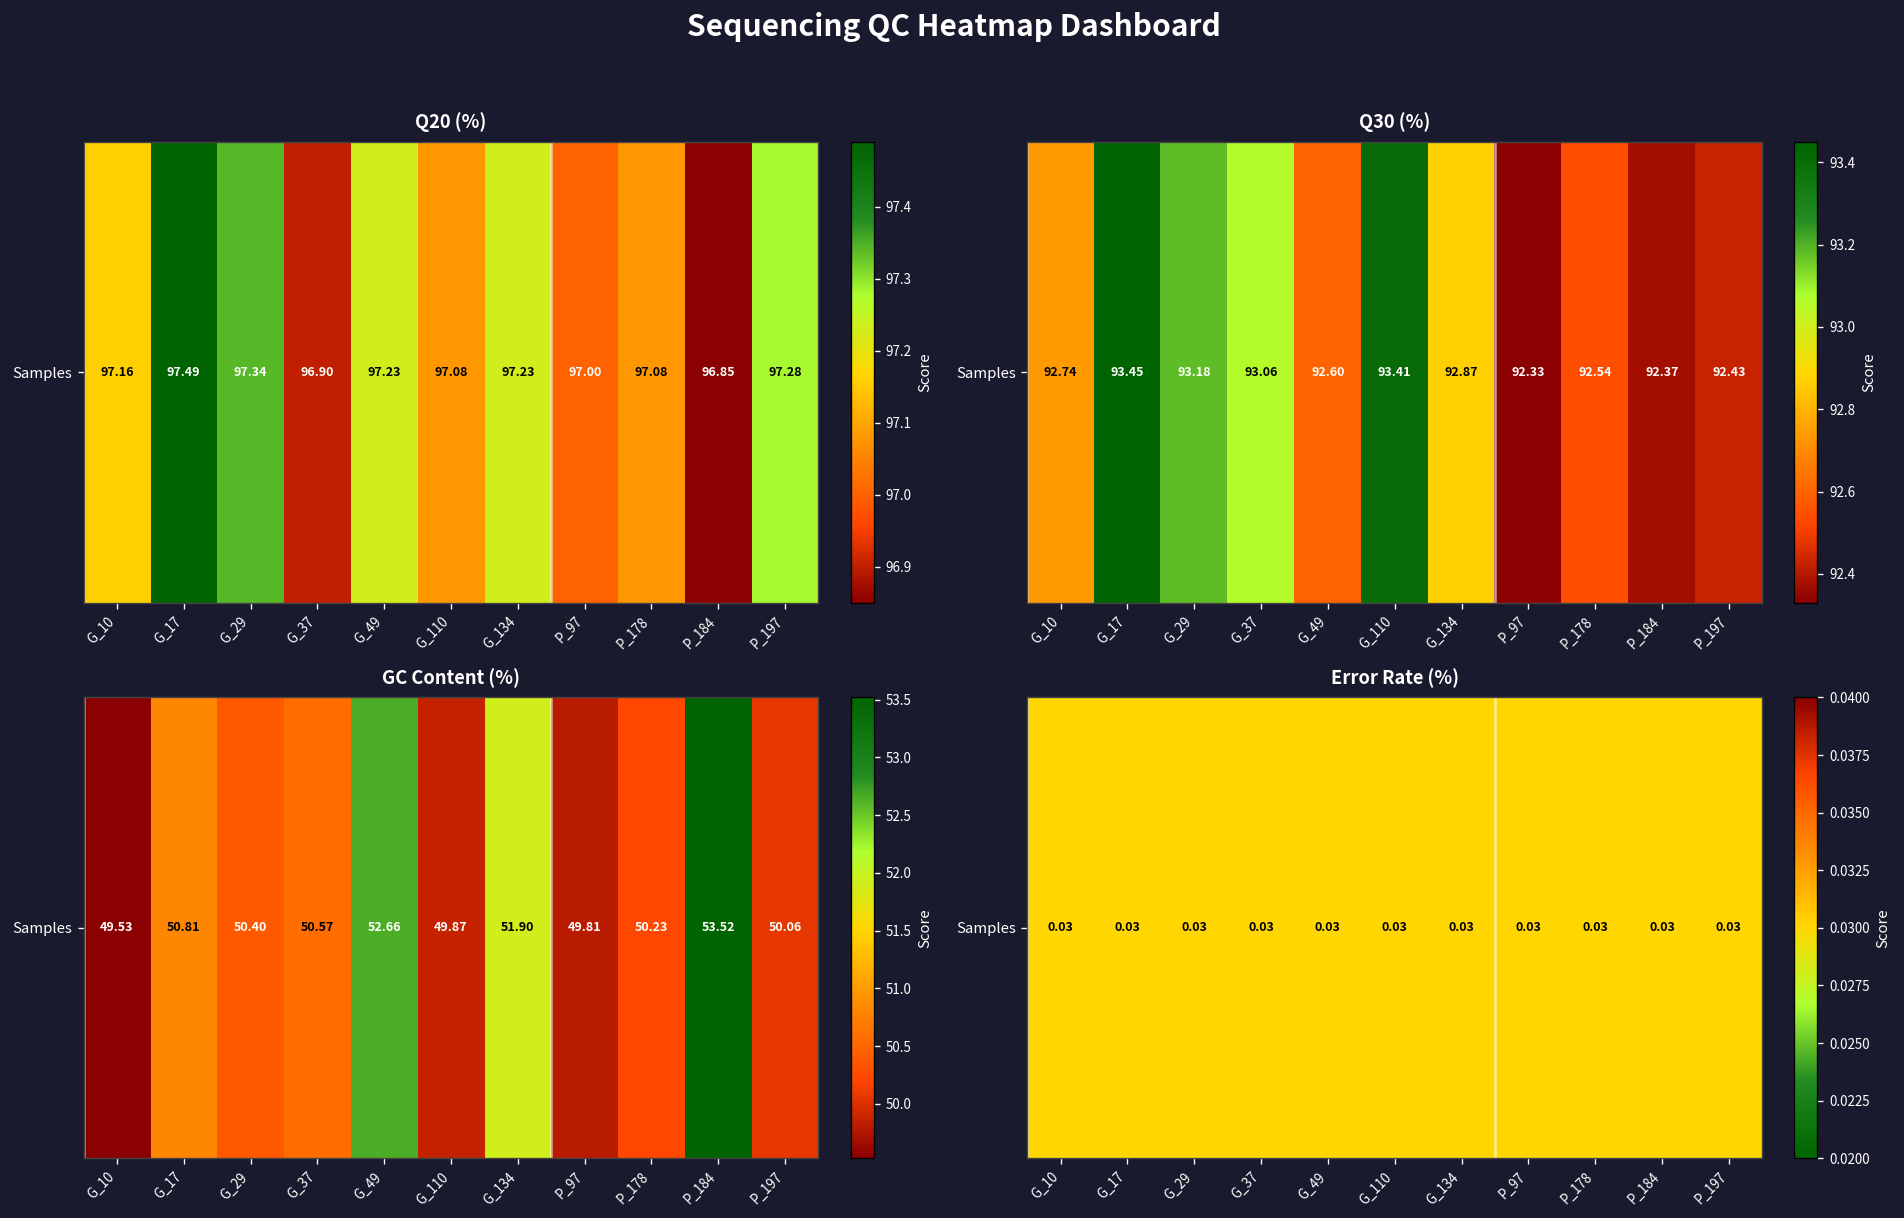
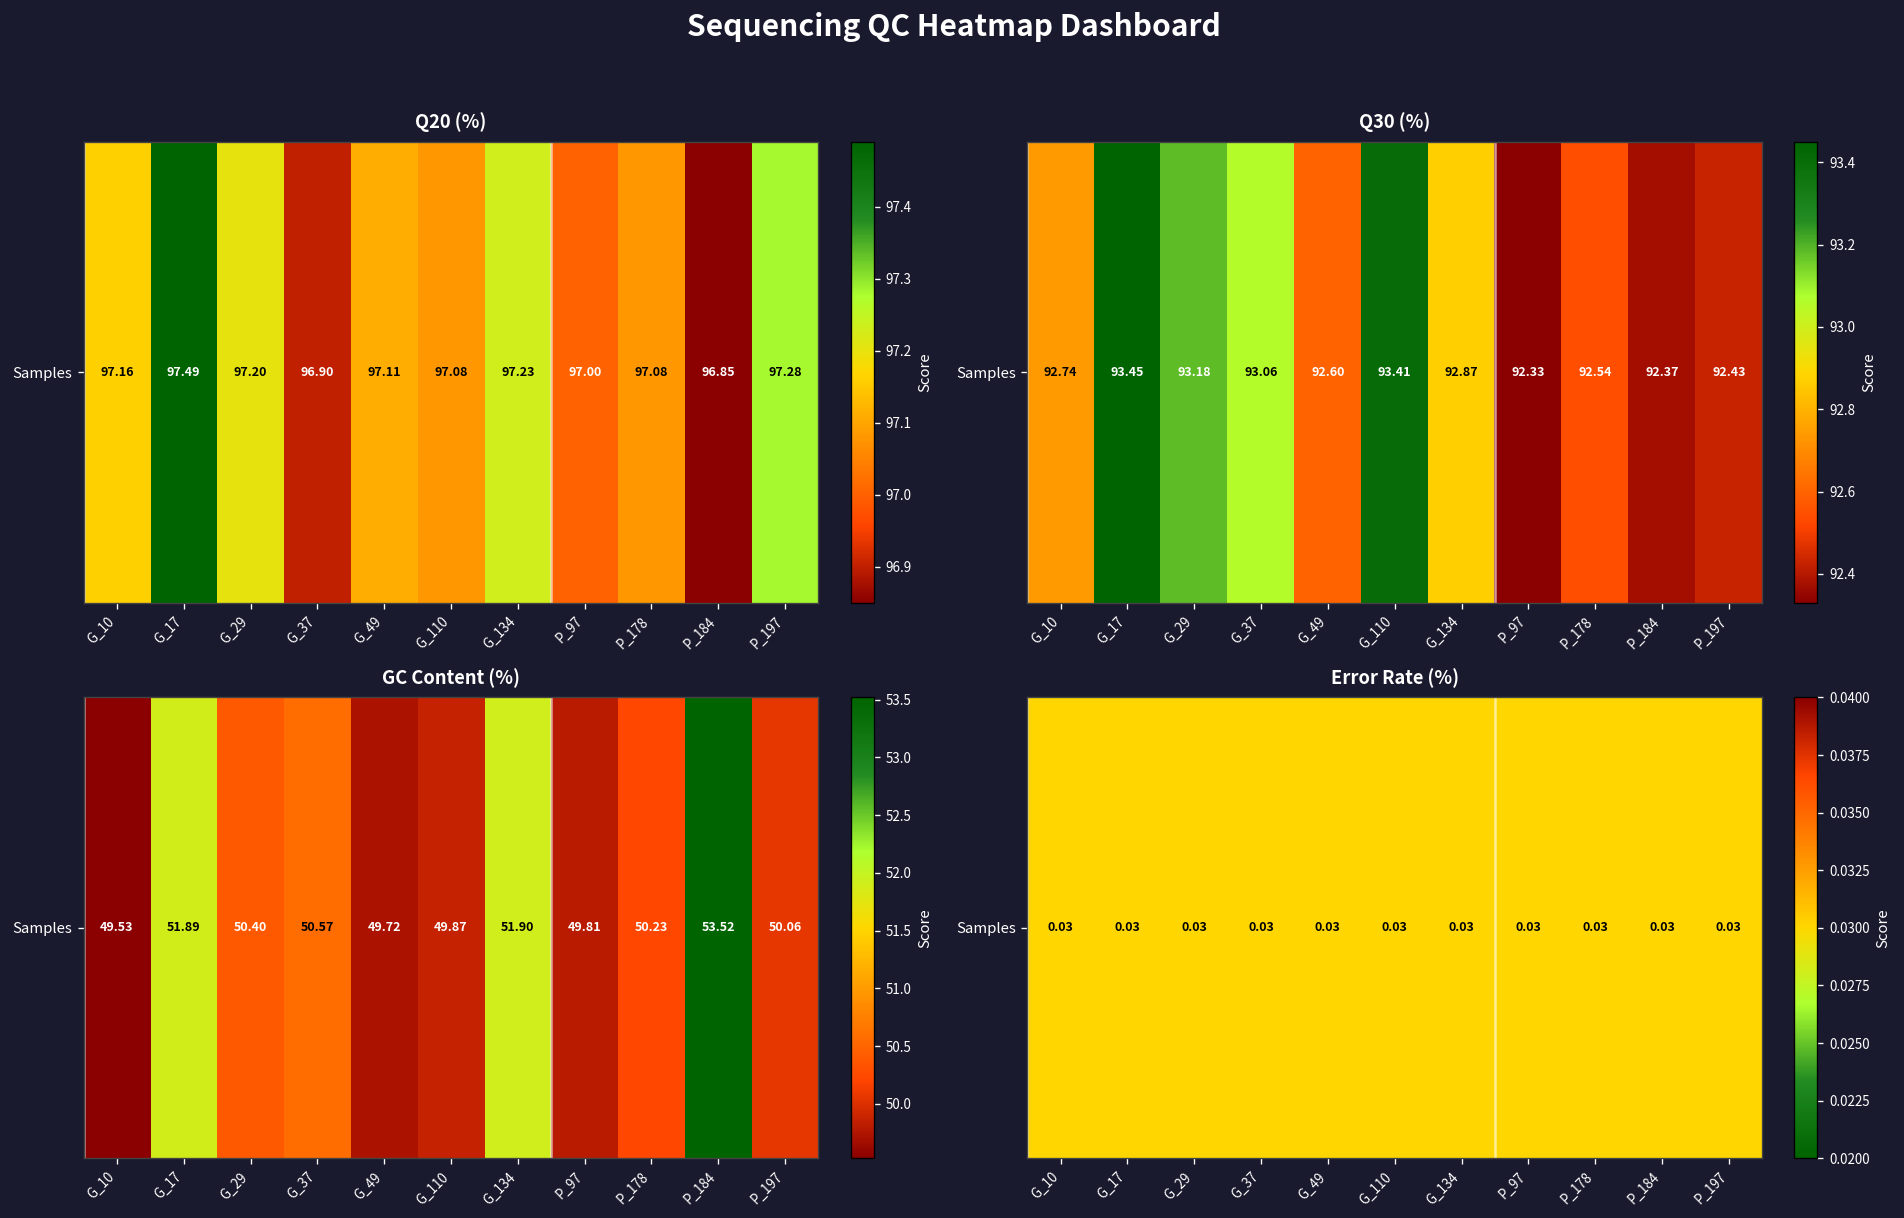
Q20 (%), Samples, G_29: 97.34 -> 97.20
Q20 (%), Samples, G_49: 97.23 -> 97.11
GC Content (%), Samples, G_17: 50.81 -> 51.89
GC Content (%), Samples, G_49: 52.66 -> 49.72
